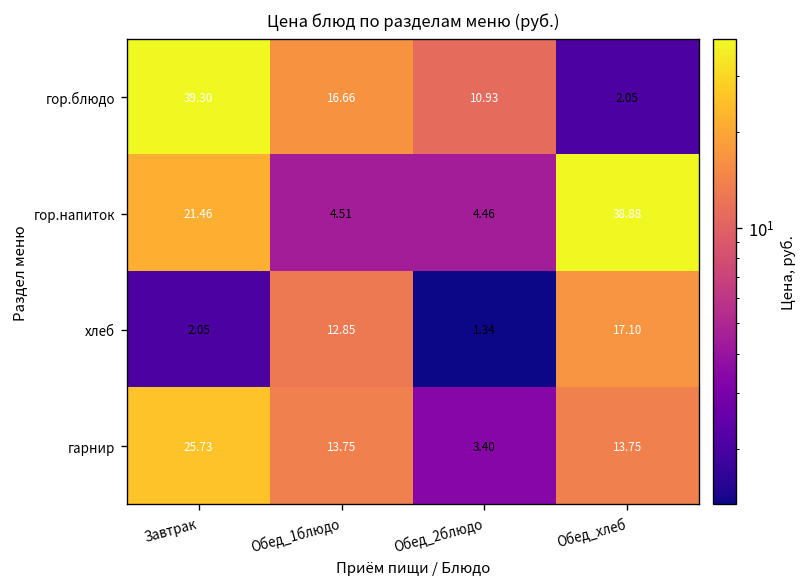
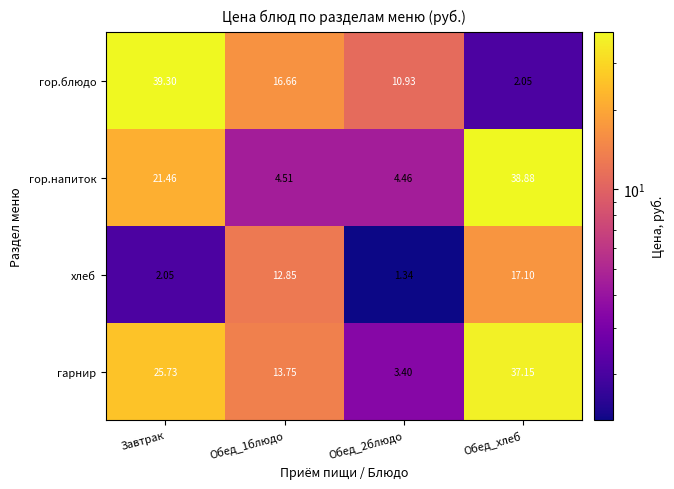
гарнир, Обед_хлеб: 13.75 -> 37.15
